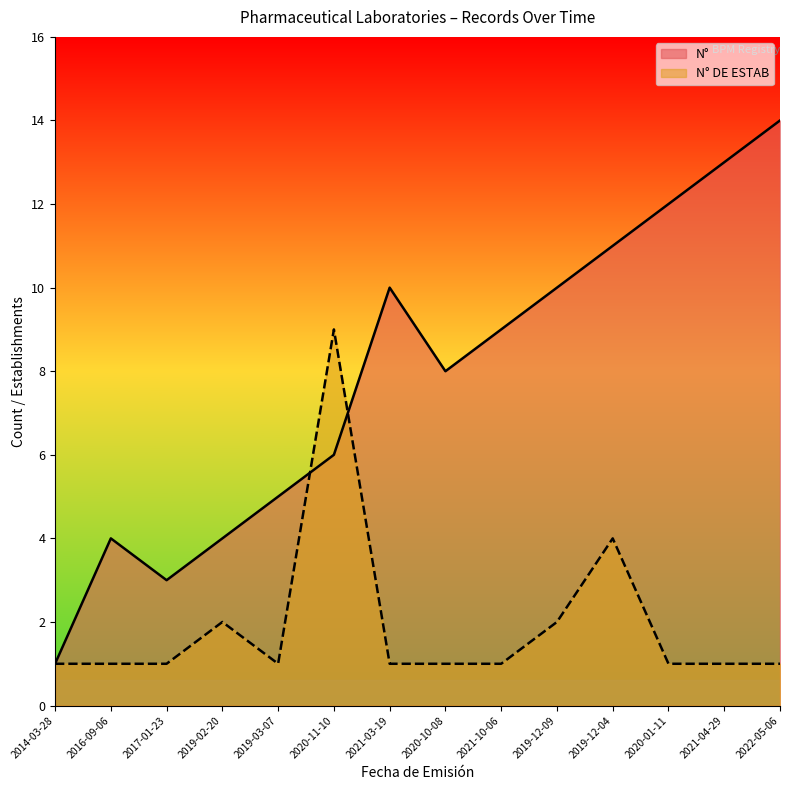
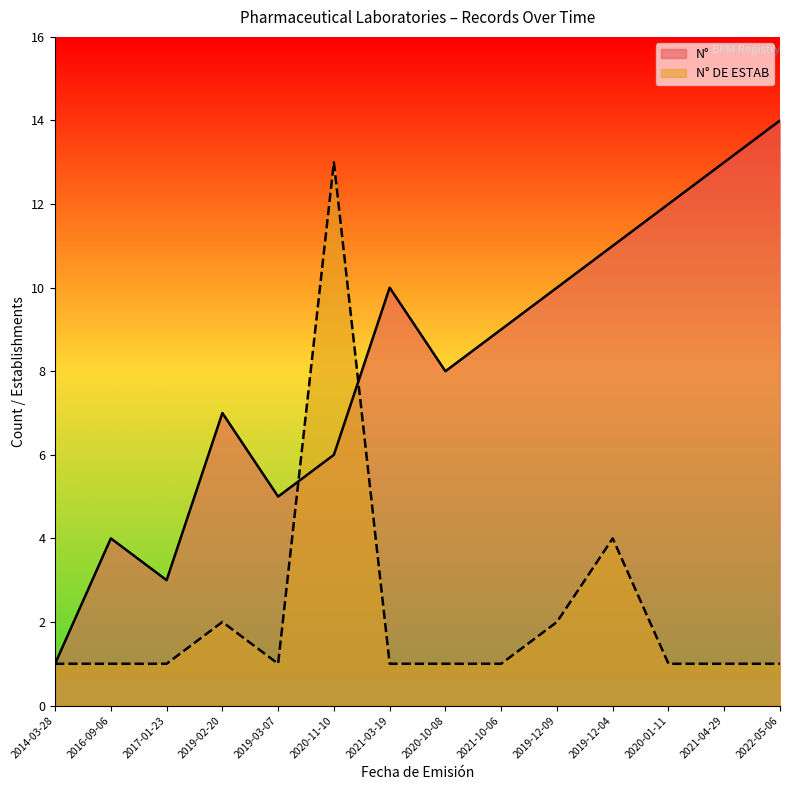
N°, 2019-02-20: 4 -> 7
N° DE ESTAB, 2020-11-10: 9 -> 13
